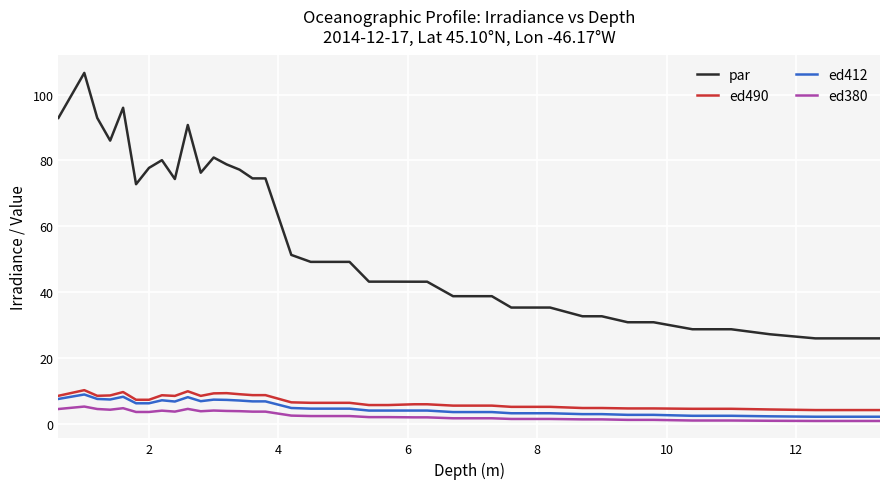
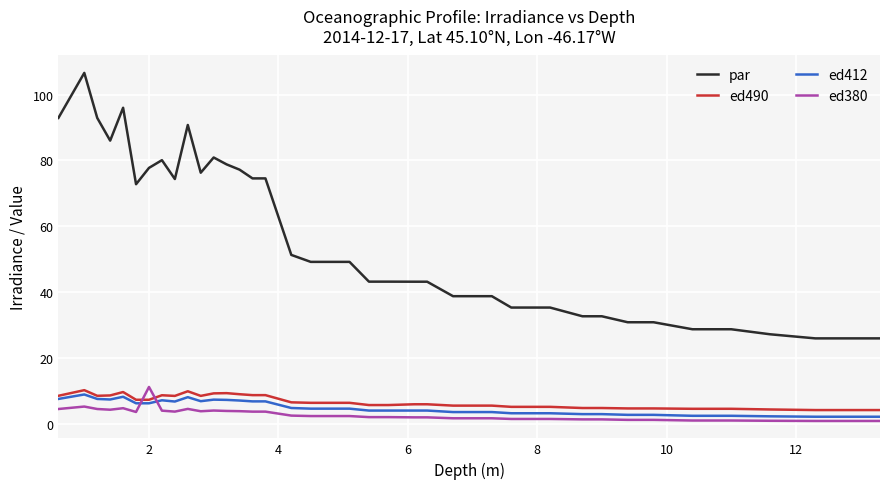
ed380, 2: 4 -> 11
